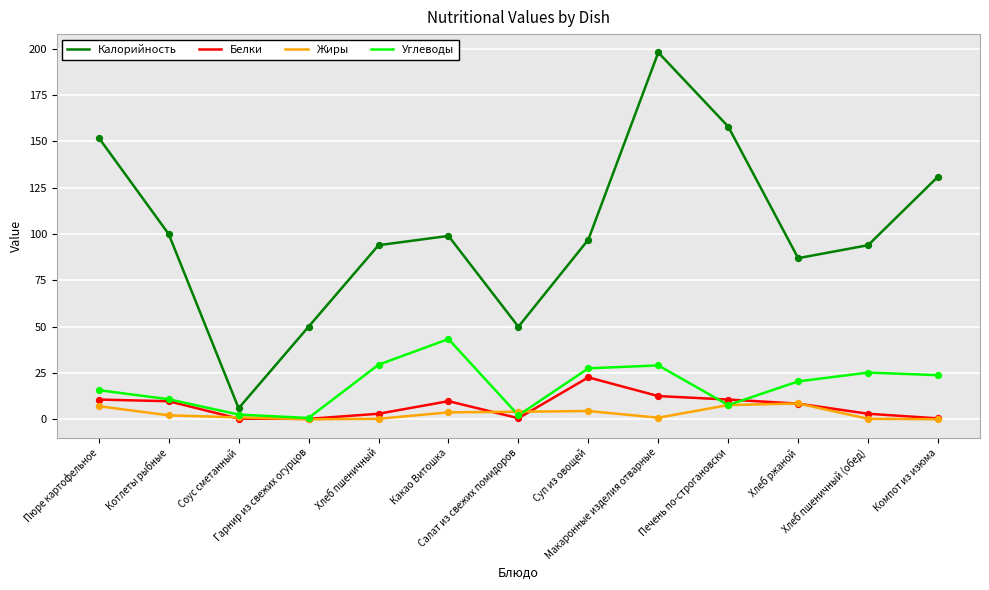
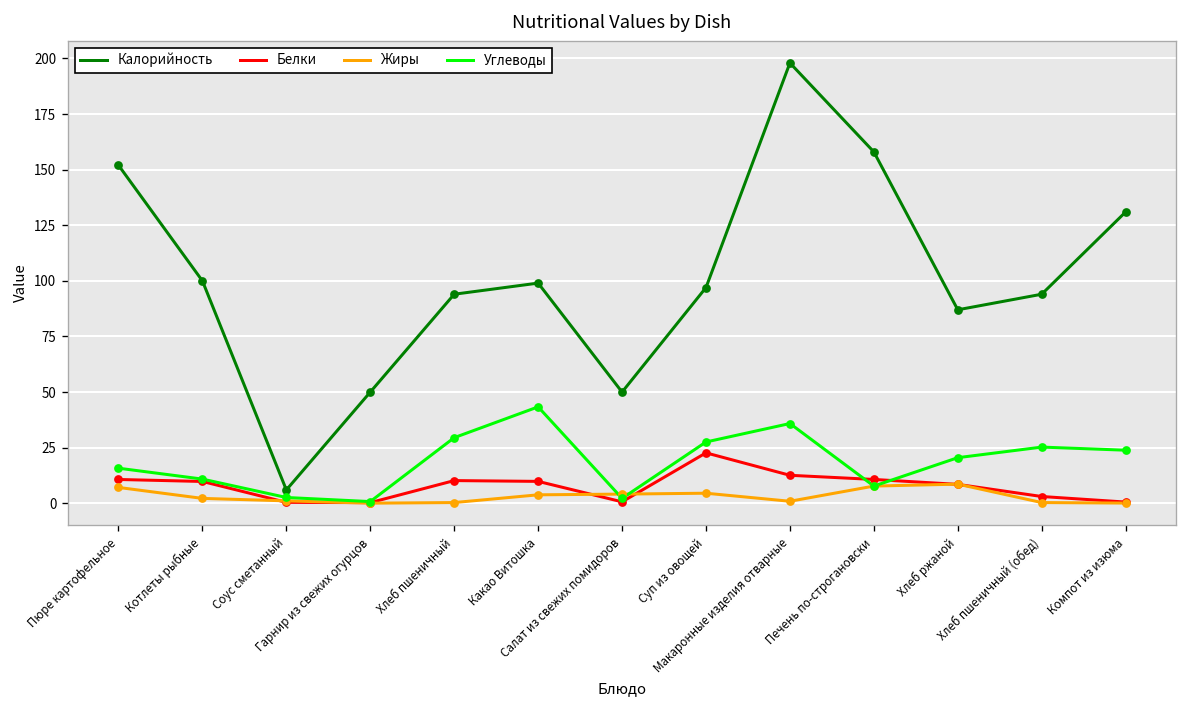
Белки, Хлеб пшеничный: 3 -> 10
Углеводы, Макаронные изделия отварные: 29 -> 36
